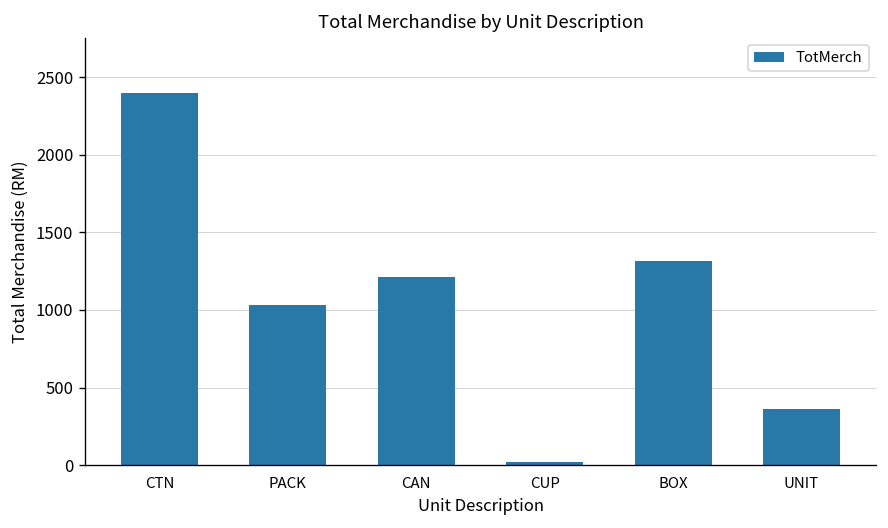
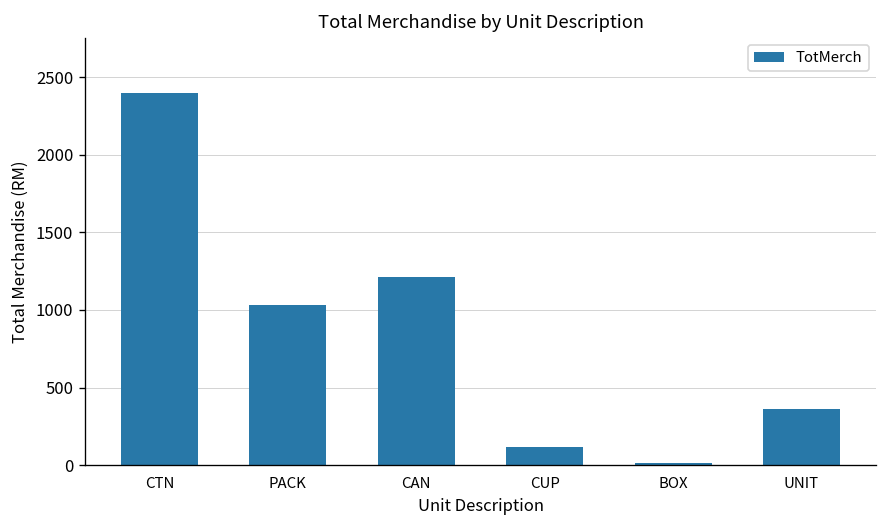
CUP: 20 -> 120
BOX: 1320 -> 20
